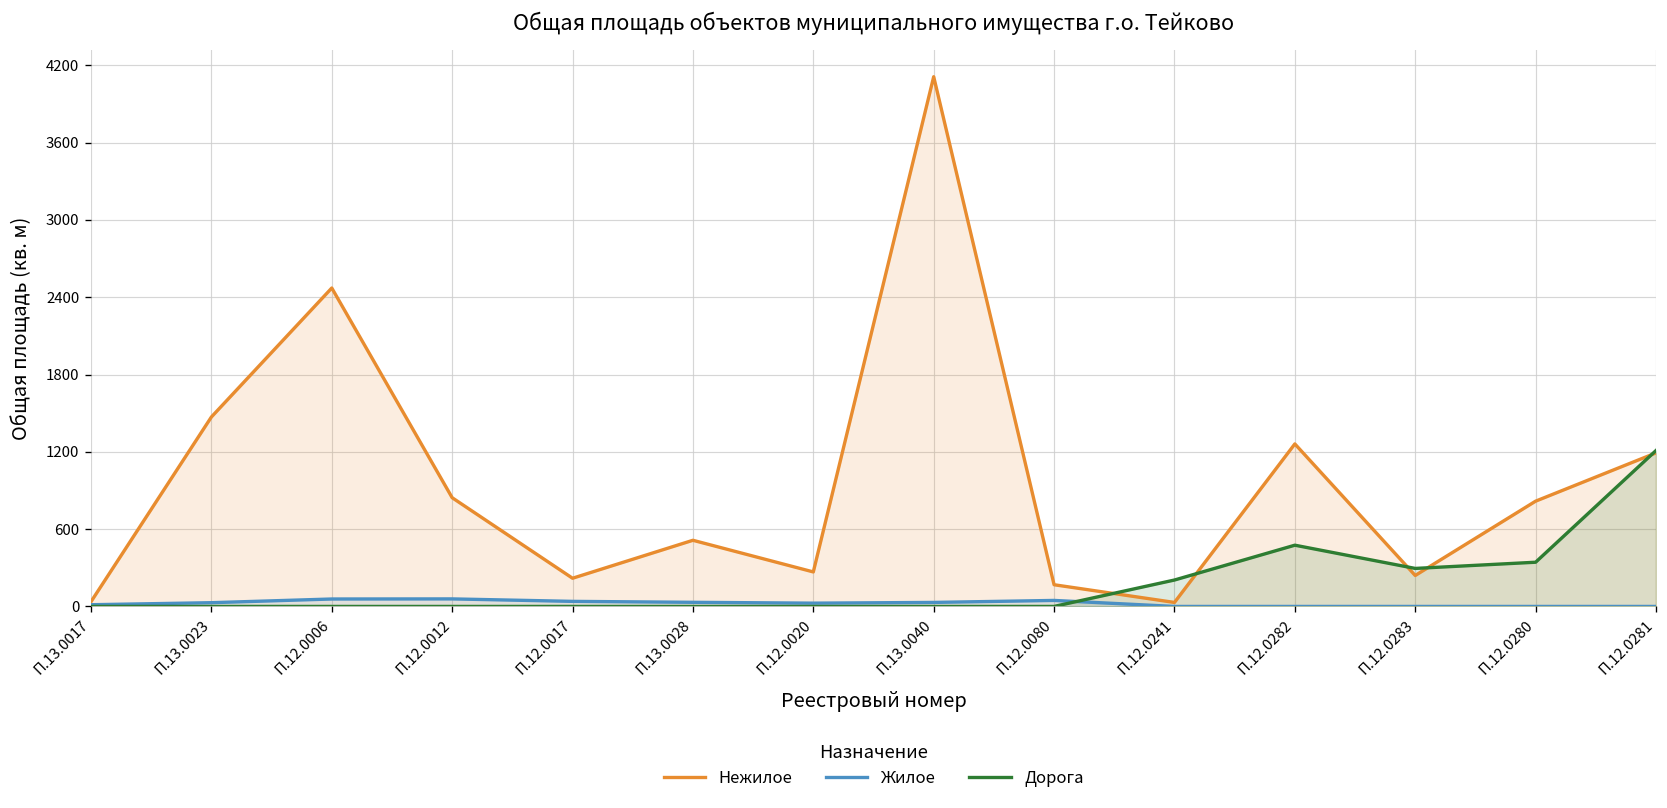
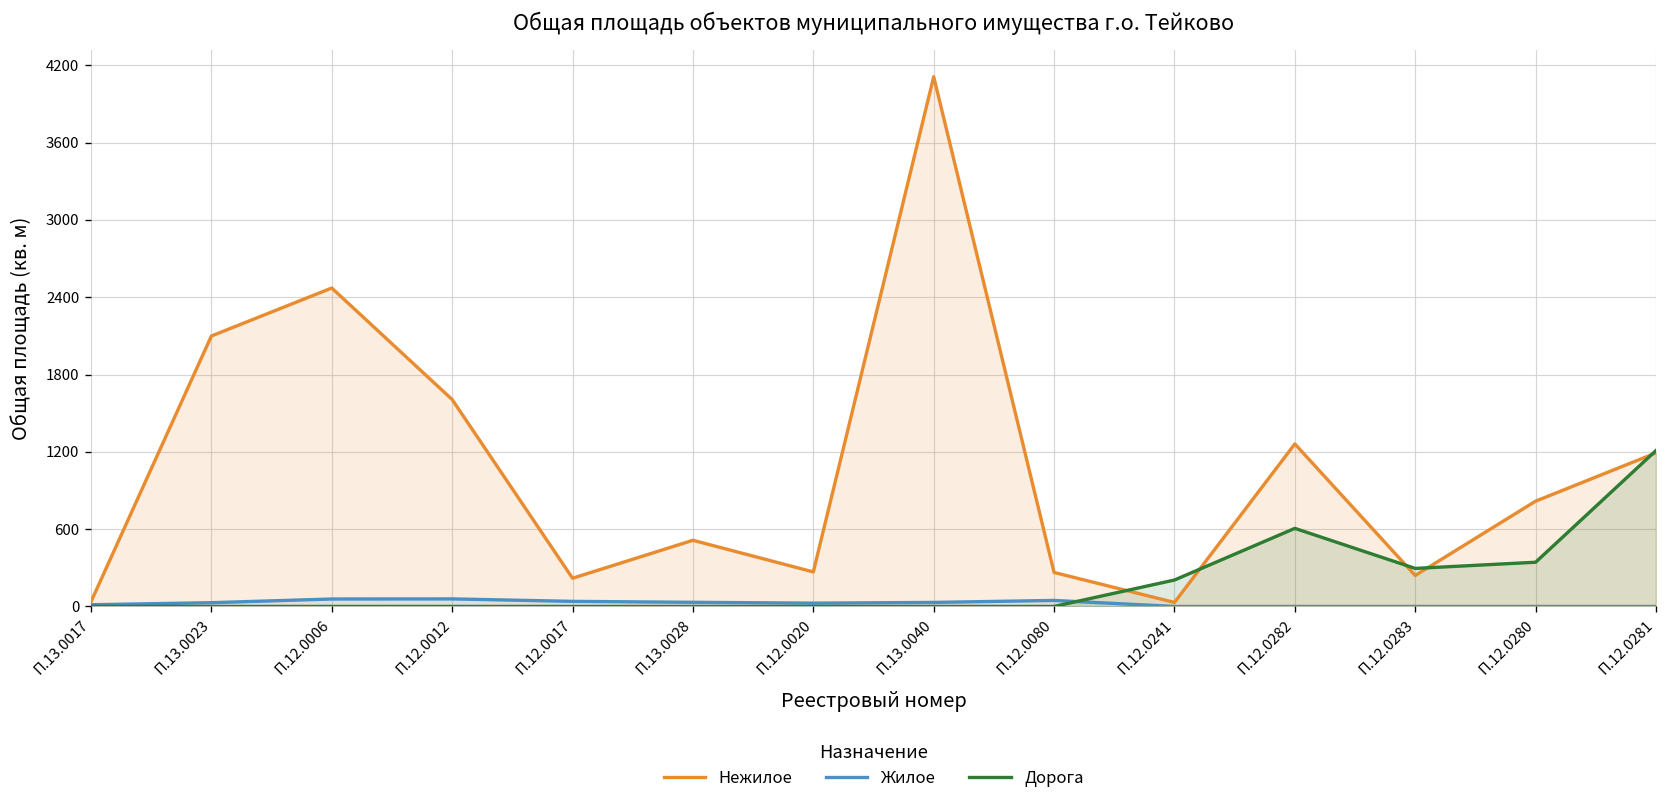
Нежилое, П.13.0023: 1470 -> 2100
Нежилое, П.12.0012: 840 -> 1610
Нежилое, П.12.0080: 170 -> 260
Дорога, П.12.0282: 480 -> 610
